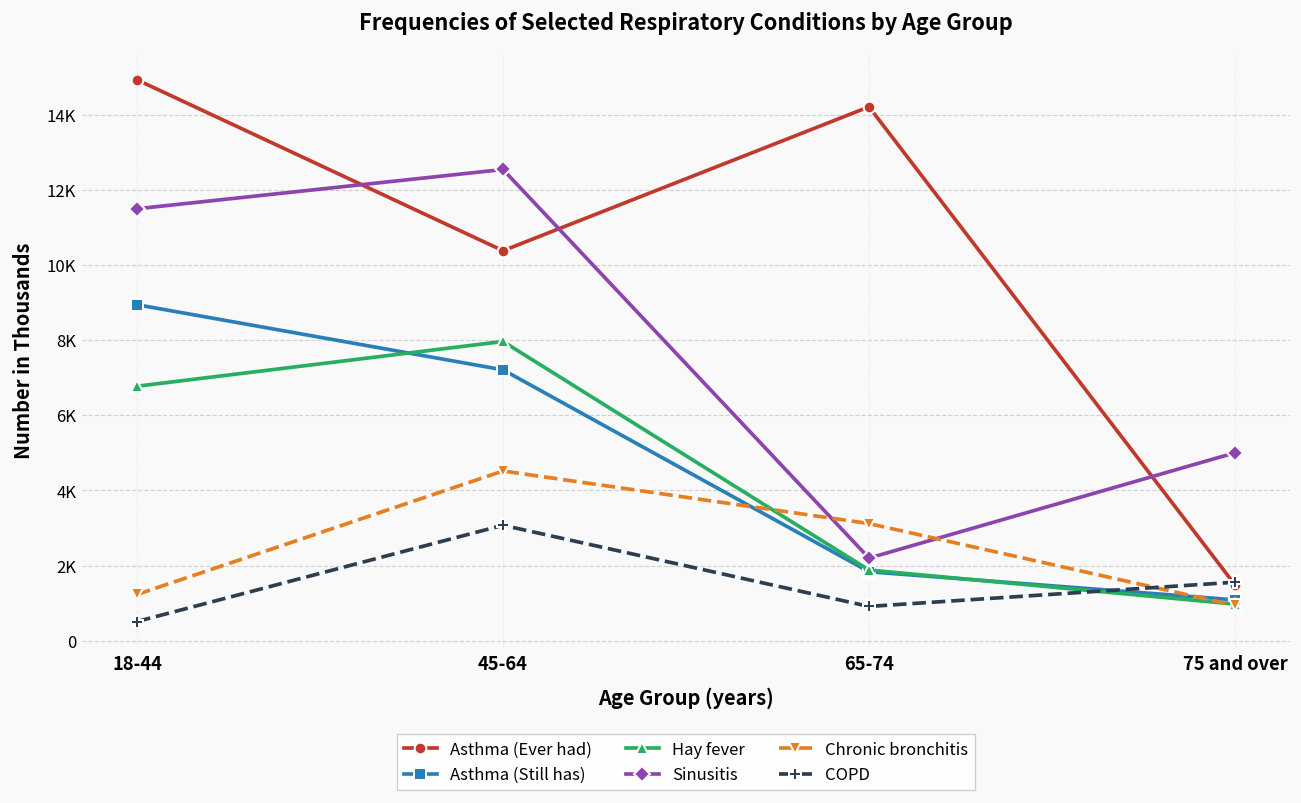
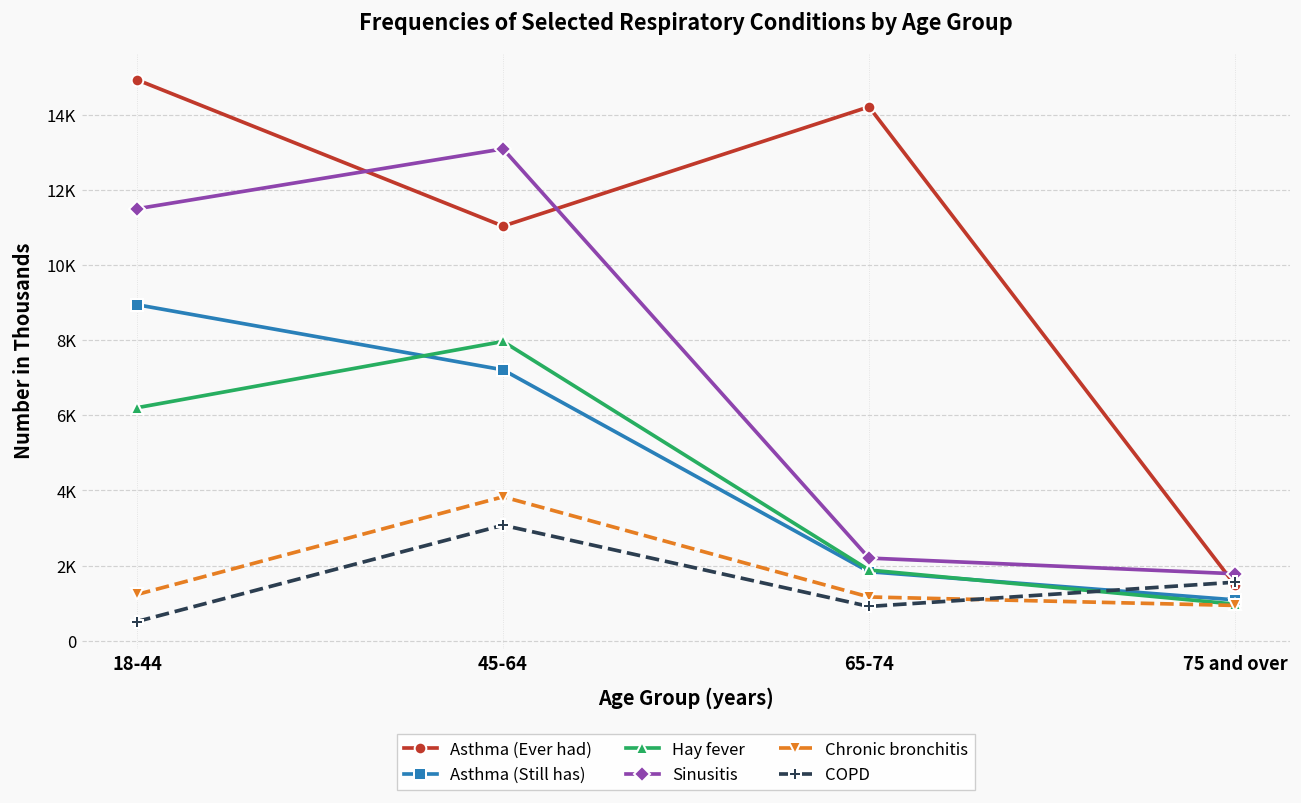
Hay fever, 18-44: 6800 -> 6200
Asthma (Ever had), 45-64: 10400 -> 11000
Sinusitis, 45-64: 12500 -> 13100
Chronic bronchitis, 45-64: 4500 -> 3800
Chronic bronchitis, 65-74: 3100 -> 1200
Sinusitis, 75 and over: 5000 -> 1800
